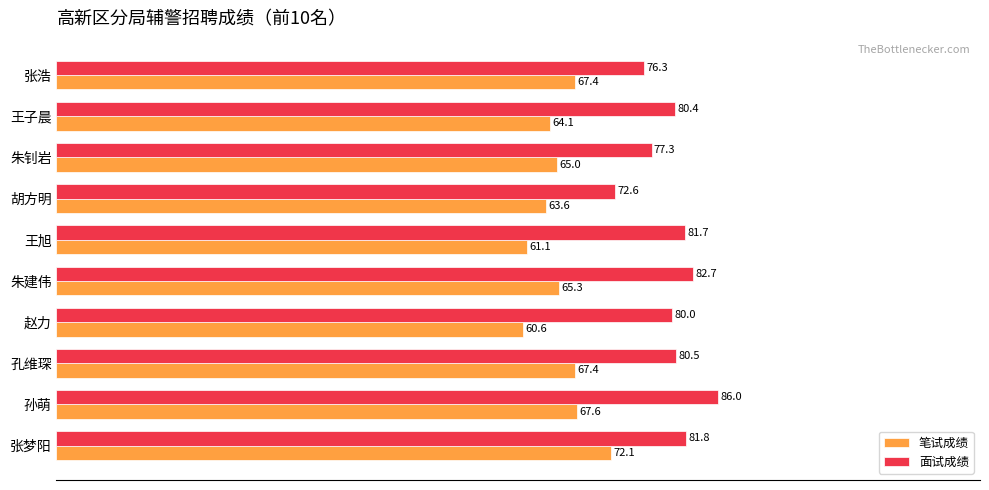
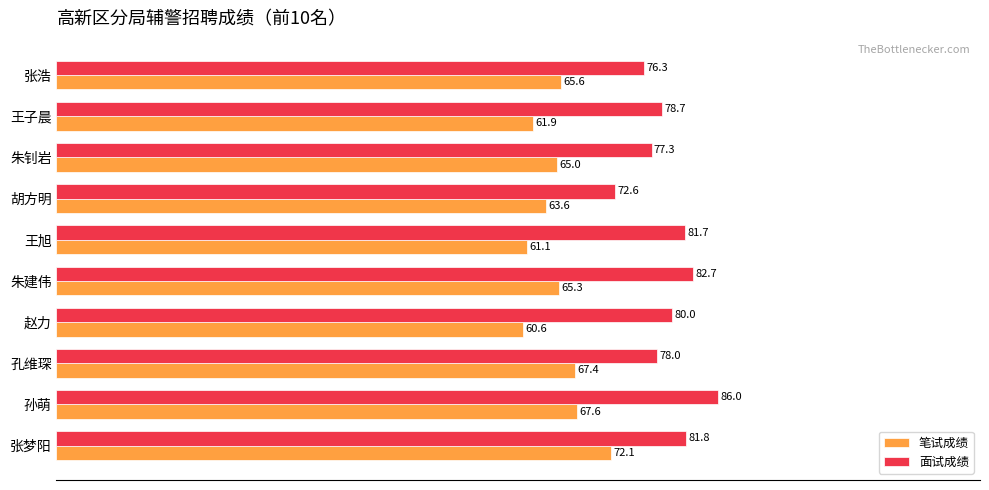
笔试成绩, 张浩: 67.4 -> 65.6
面试成绩, 王子晨: 80.4 -> 78.7
笔试成绩, 王子晨: 64.1 -> 61.9
面试成绩, 孔维琛: 80.5 -> 78.0
